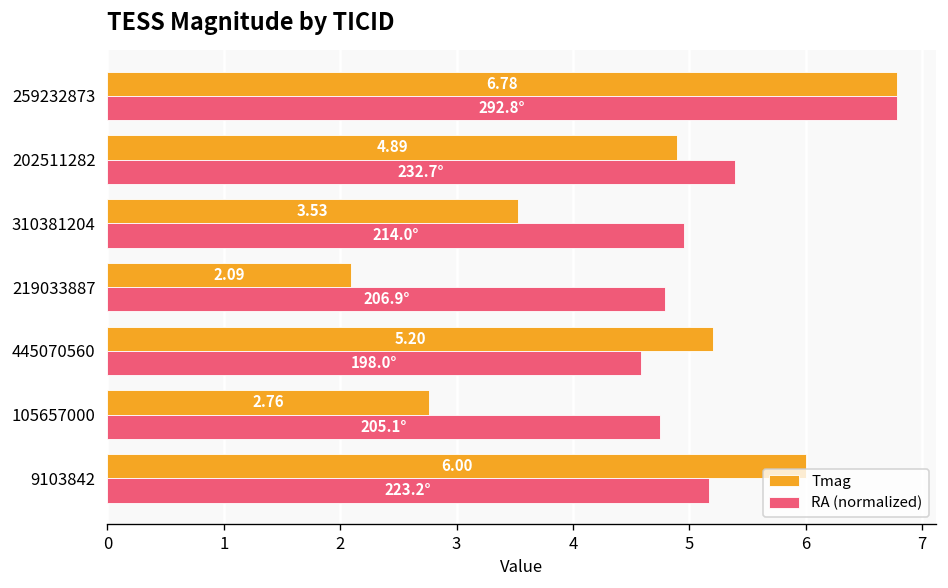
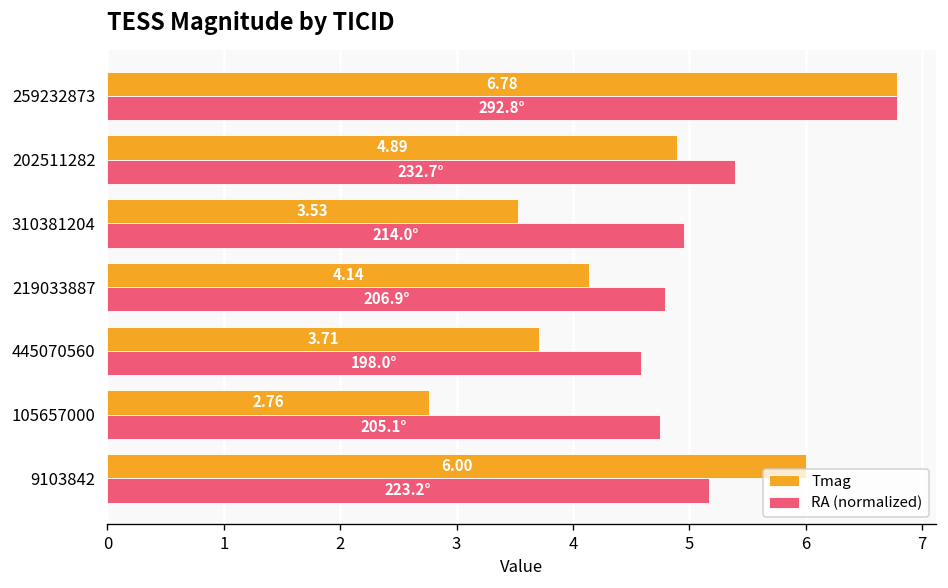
Tmag, 219033887: 2.09 -> 4.14
Tmag, 445070560: 5.20 -> 3.71
